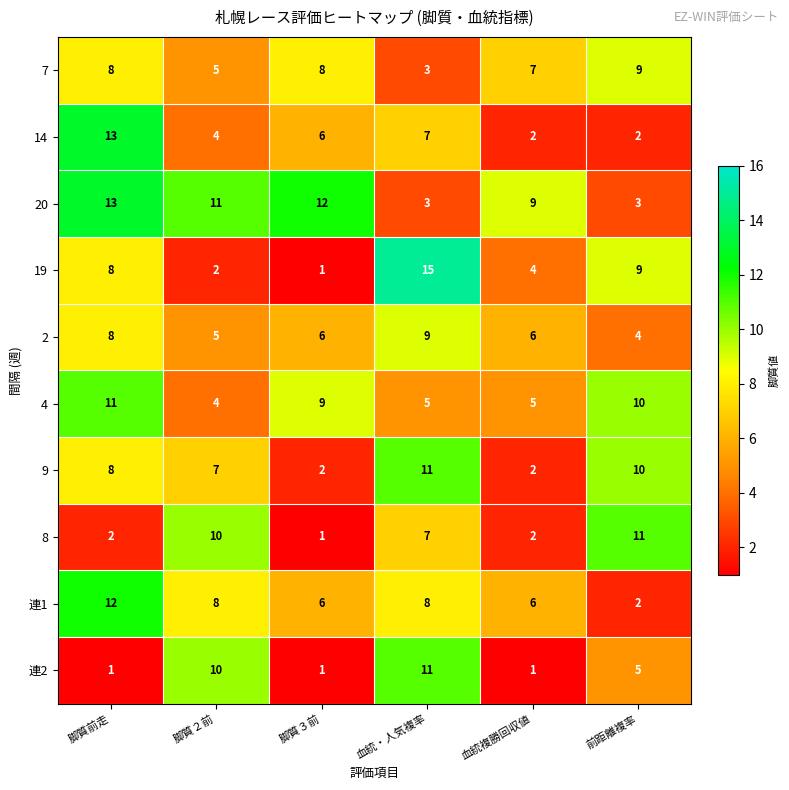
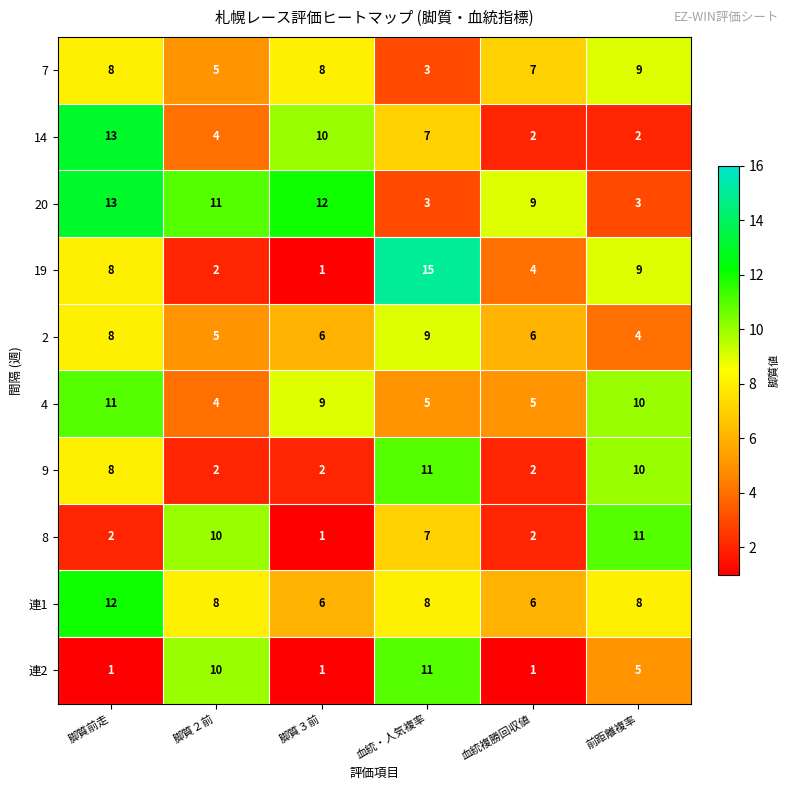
14, 脚質３前: 6 -> 10
9, 脚質２前: 7 -> 2
連1, 前距離複率: 2 -> 8
